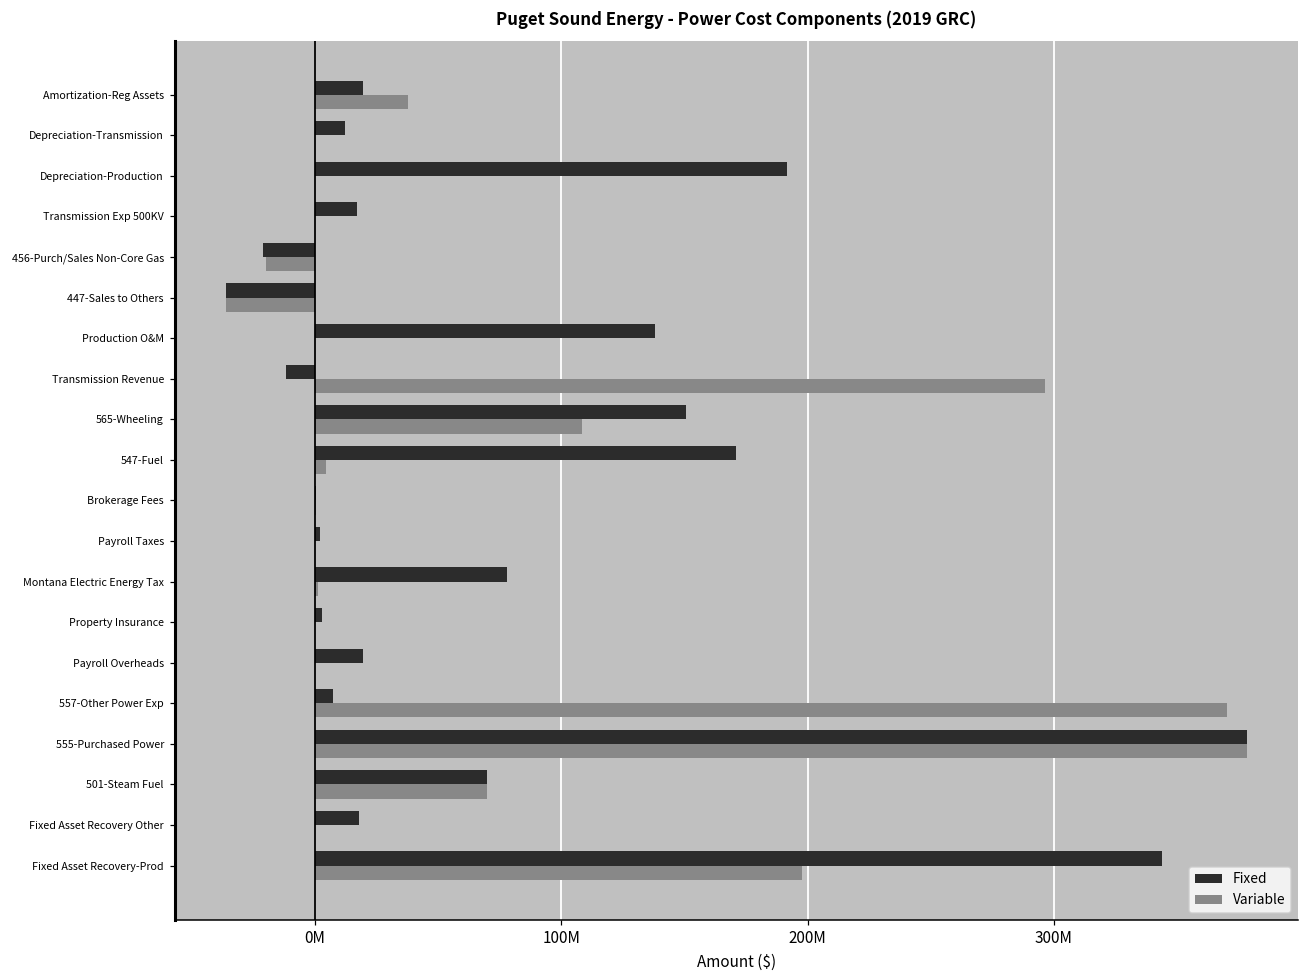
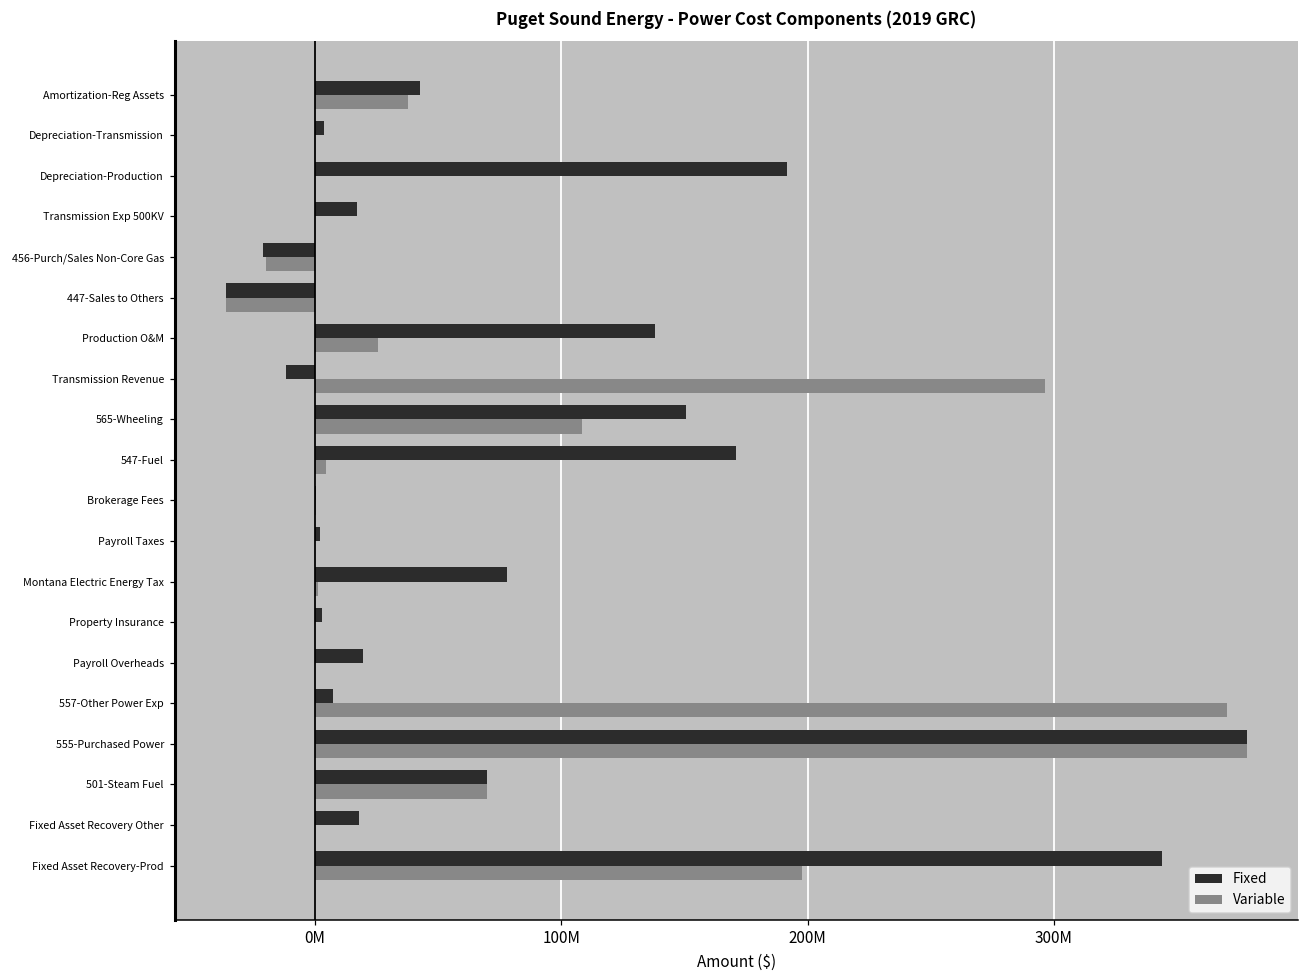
Fixed, Amortization-Reg Assets: 19000000 -> 42000000
Fixed, Depreciation-Transmission: 12000000 -> 3000000
Variable, Production O&M: 0 -> 26000000
